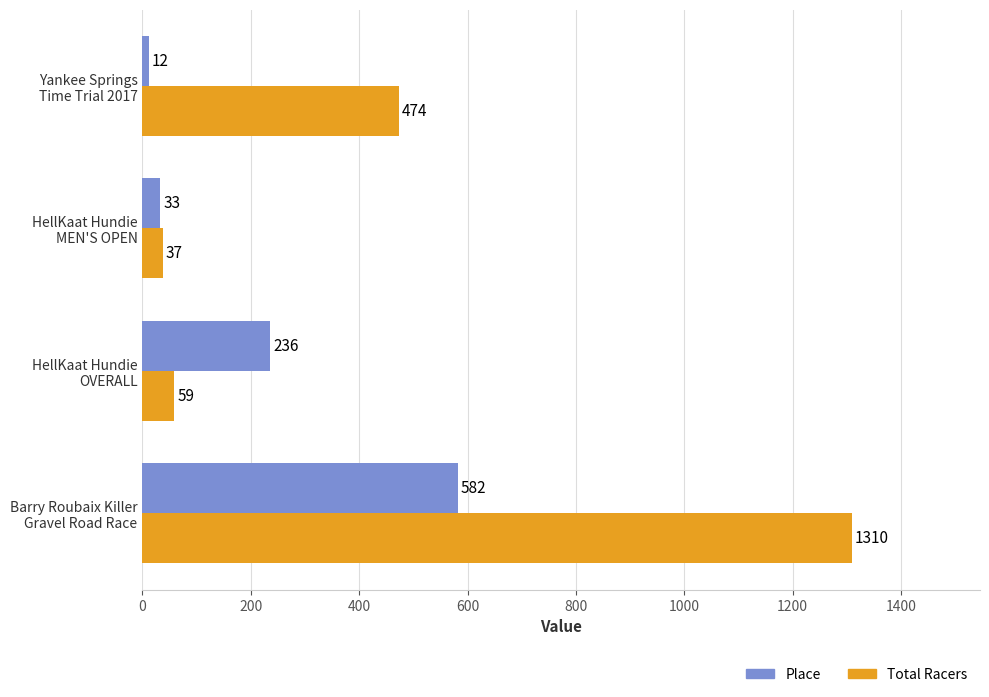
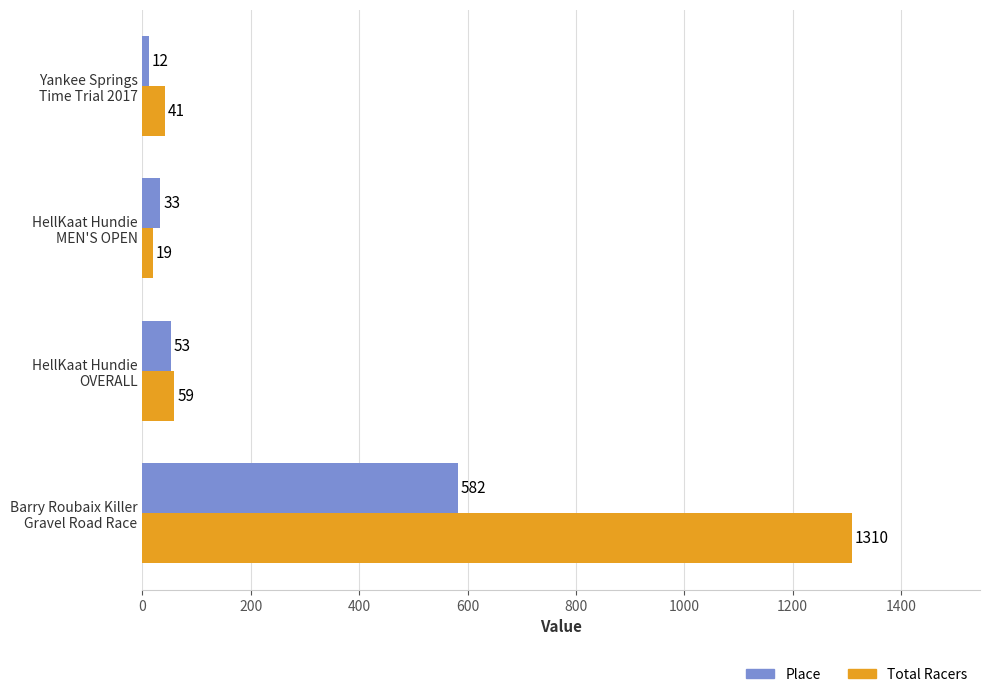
Total Racers, Yankee Springs Time Trial 2017: 474 -> 41
Total Racers, HellKaat Hundie MEN'S OPEN: 37 -> 19
Place, HellKaat Hundie OVERALL: 236 -> 53
